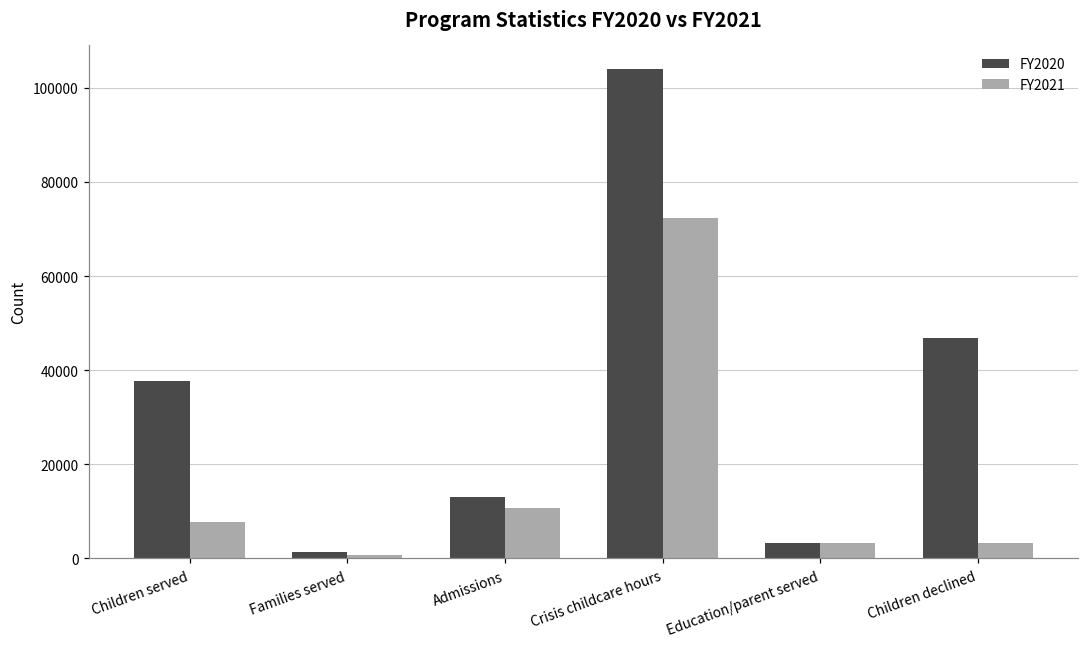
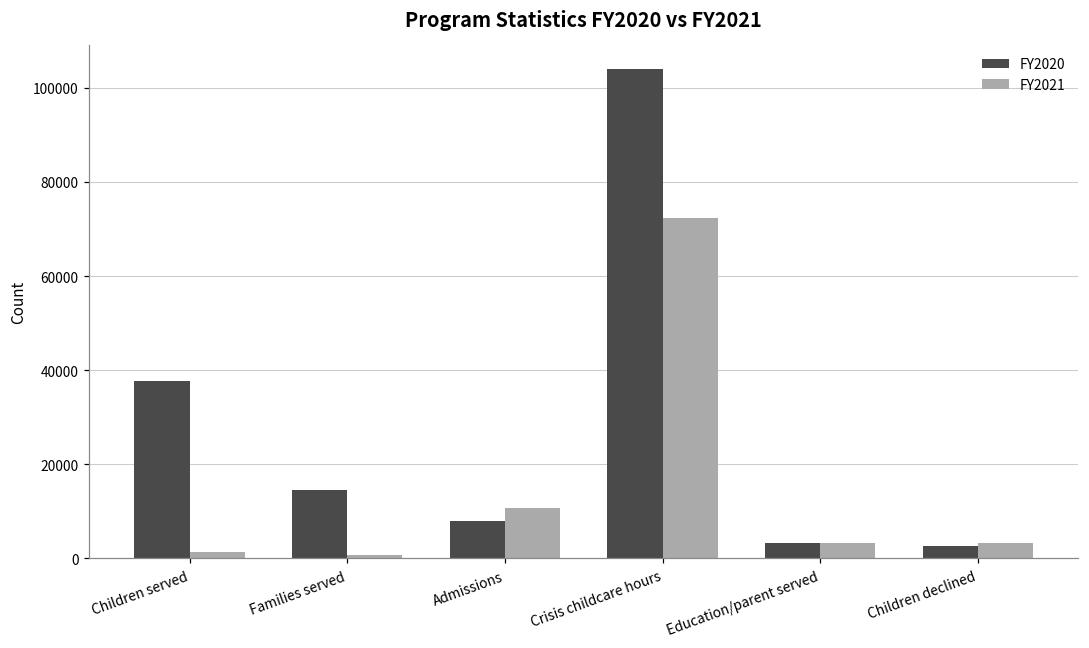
FY2021, Children served: 8000 -> 1000
FY2020, Families served: 1000 -> 14000
FY2020, Admissions: 13000 -> 8000
FY2020, Children declined: 47000 -> 3000
